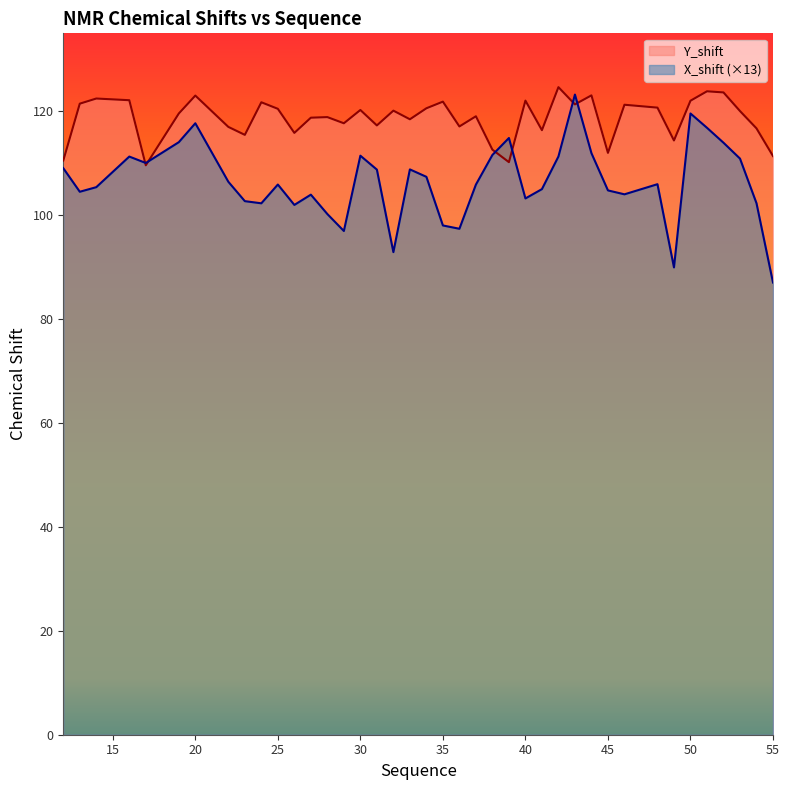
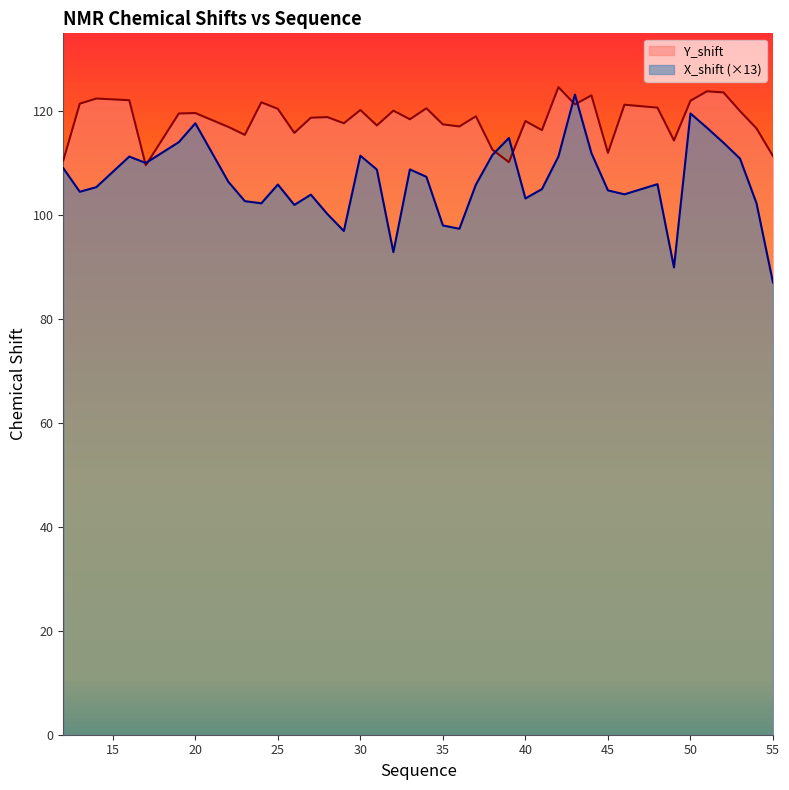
Y_shift, 20: 123 -> 120
Y_shift, 35: 122 -> 117
Y_shift, 40: 122 -> 118
